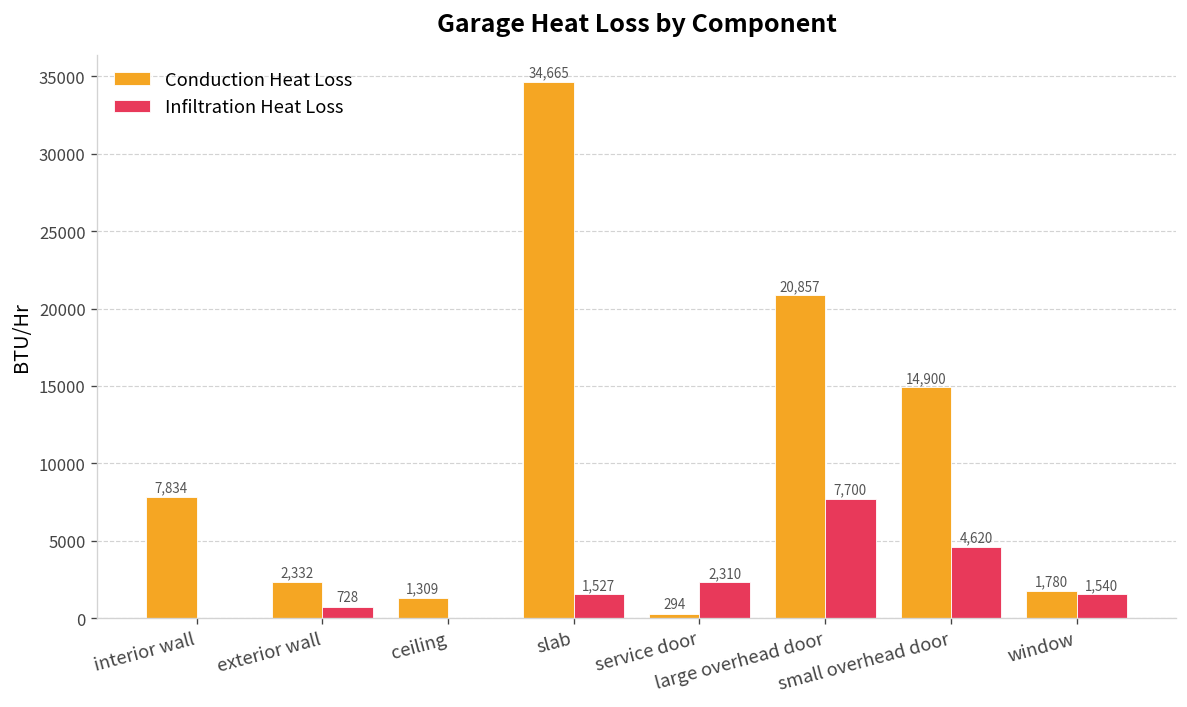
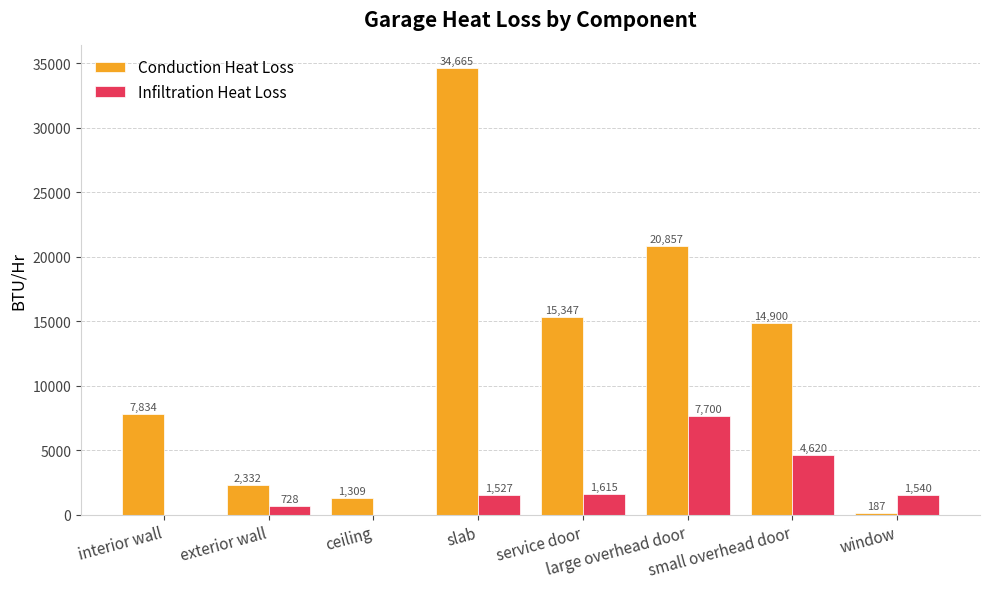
Conduction Heat Loss, service door: 294 -> 15,347
Infiltration Heat Loss, service door: 2,310 -> 1,615
Conduction Heat Loss, window: 1,780 -> 187
